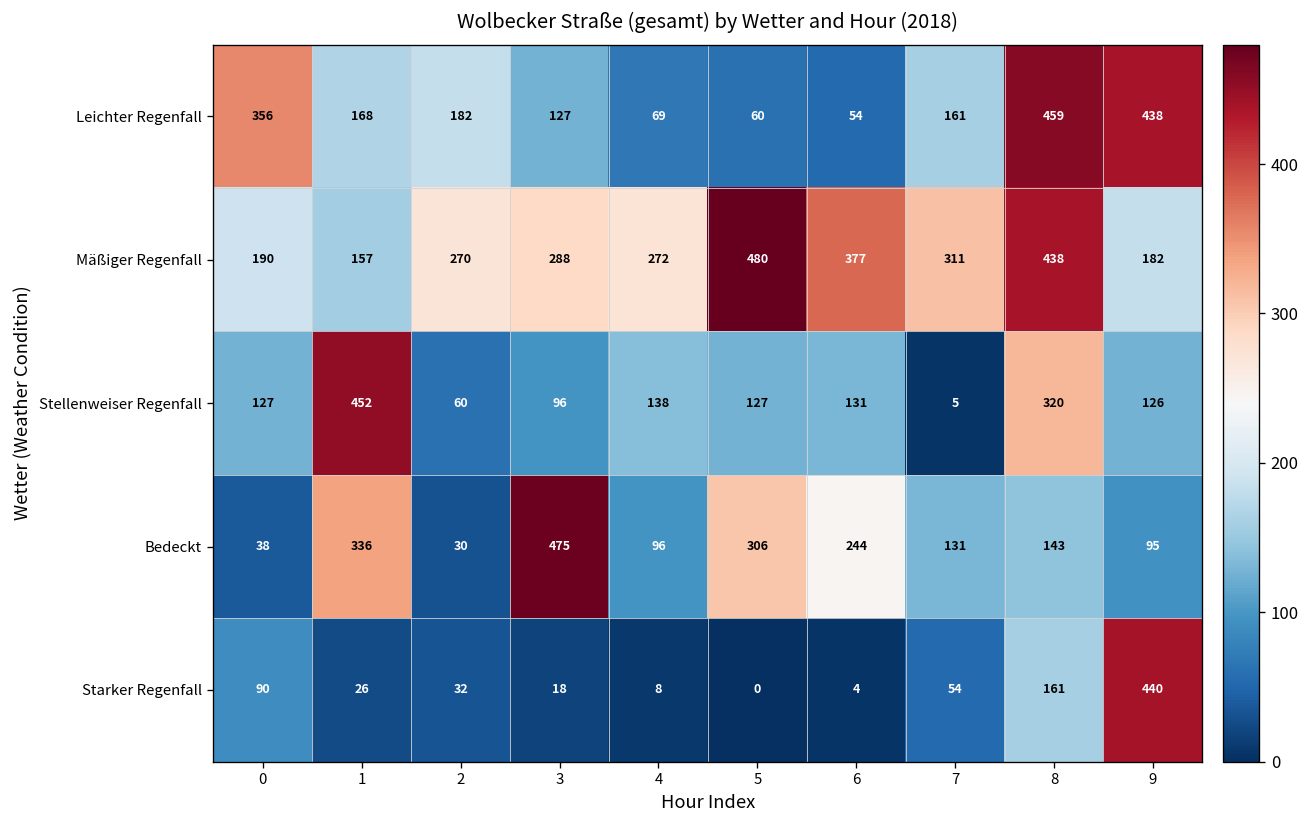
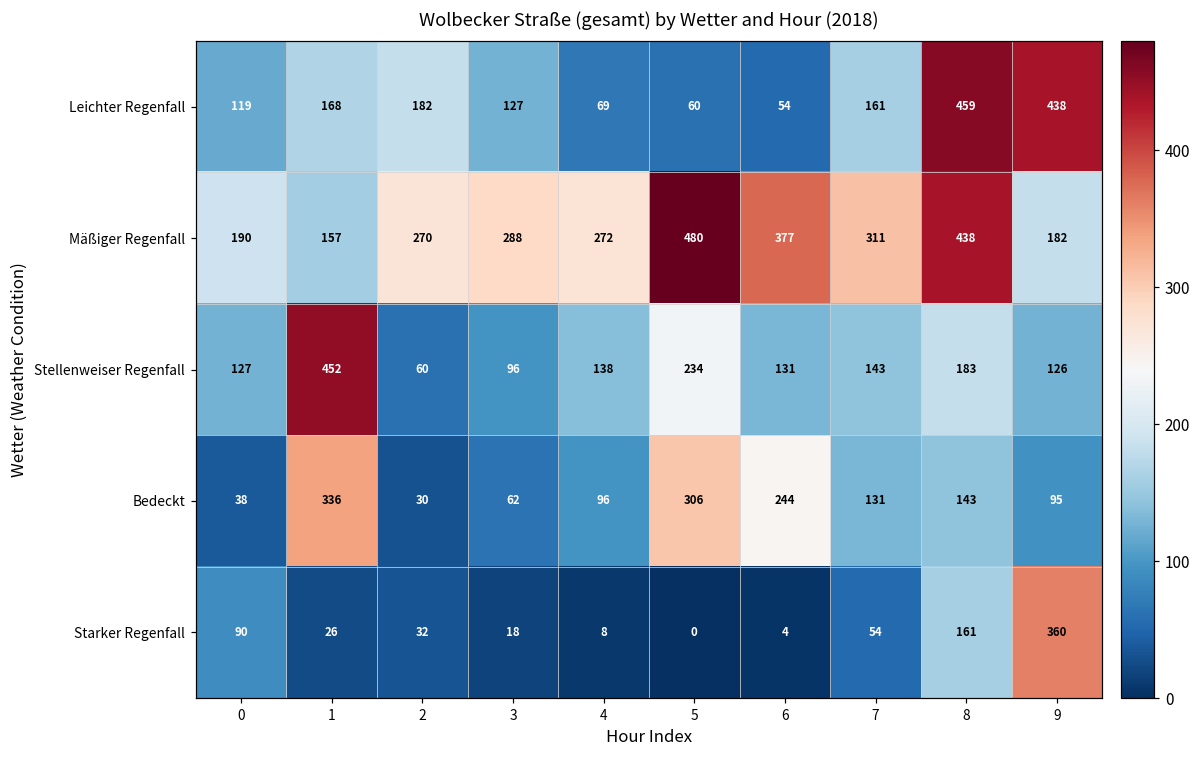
Leichter Regenfall, 0: 356 -> 119
Stellenweiser Regenfall, 5: 127 -> 234
Stellenweiser Regenfall, 7: 5 -> 143
Stellenweiser Regenfall, 8: 320 -> 183
Bedeckt, 3: 475 -> 62
Starker Regenfall, 9: 440 -> 360
